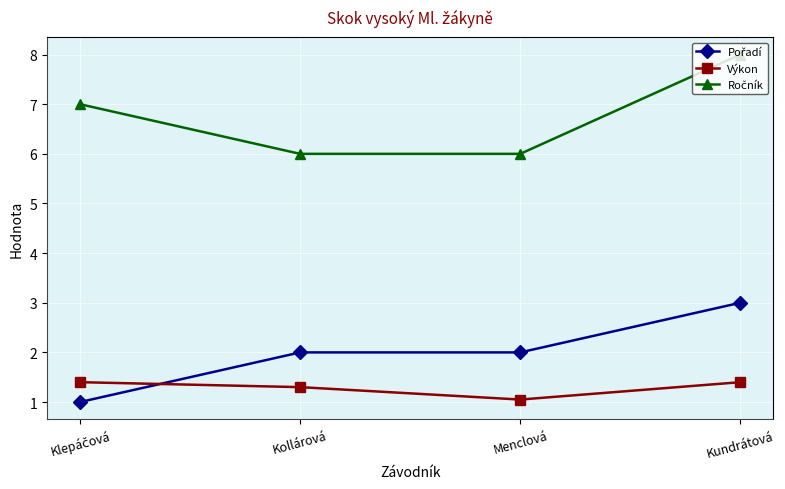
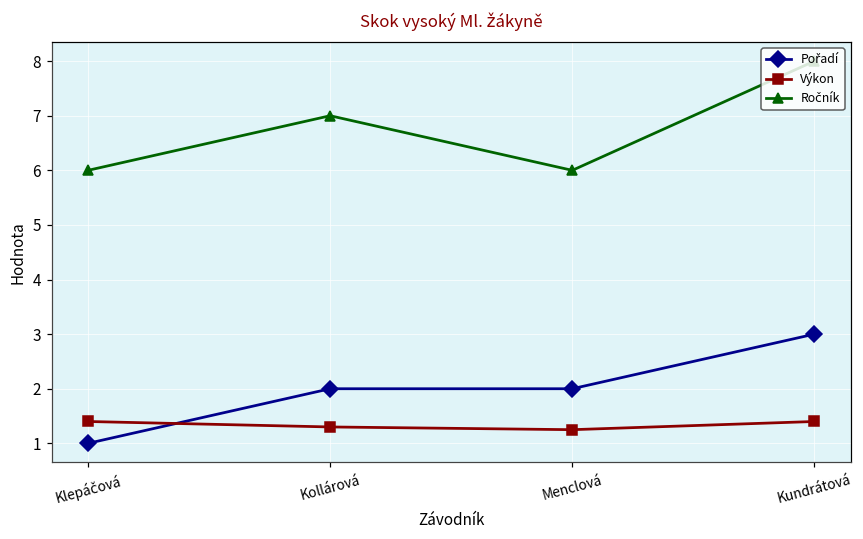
Ročník, Klepáčová: 7 -> 6
Ročník, Kollárová: 6 -> 7
Výkon, Menclová: 1.1 -> 1.3
